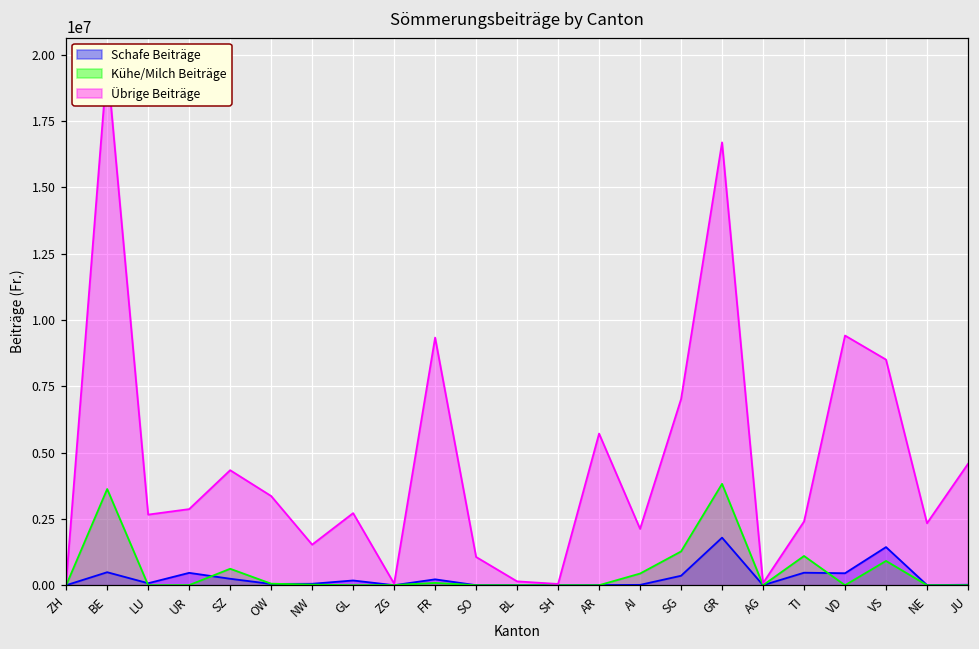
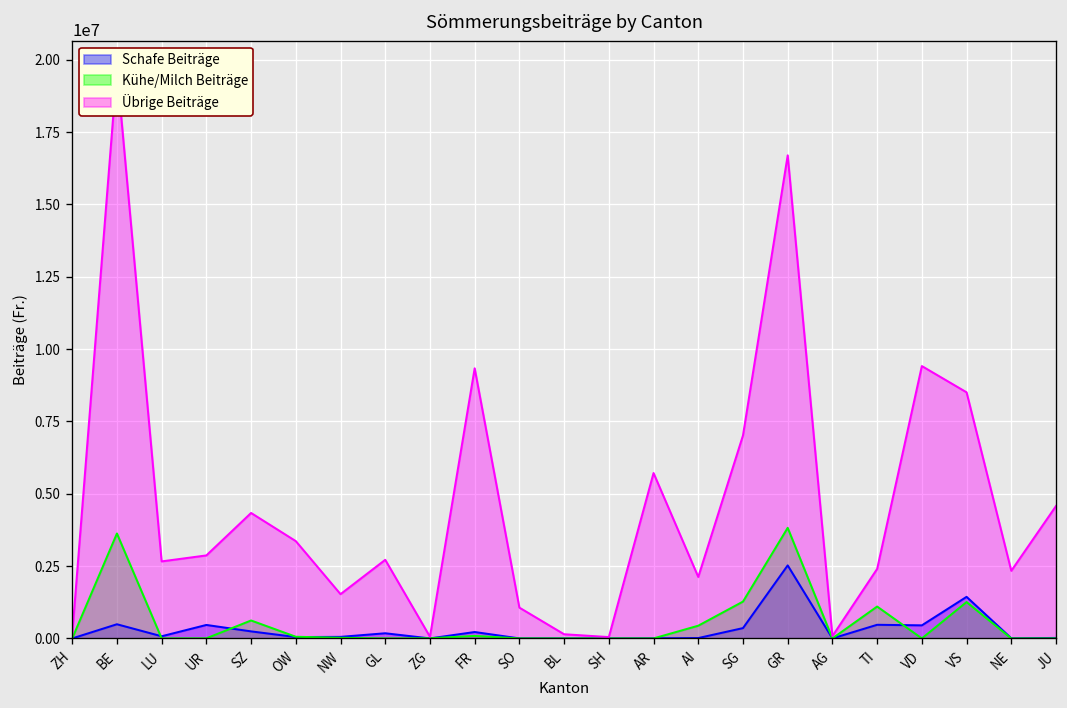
Schafe Beiträge, GR: 1800000 -> 2500000
Kühe/Milch Beiträge, VS: 900000 -> 1300000
